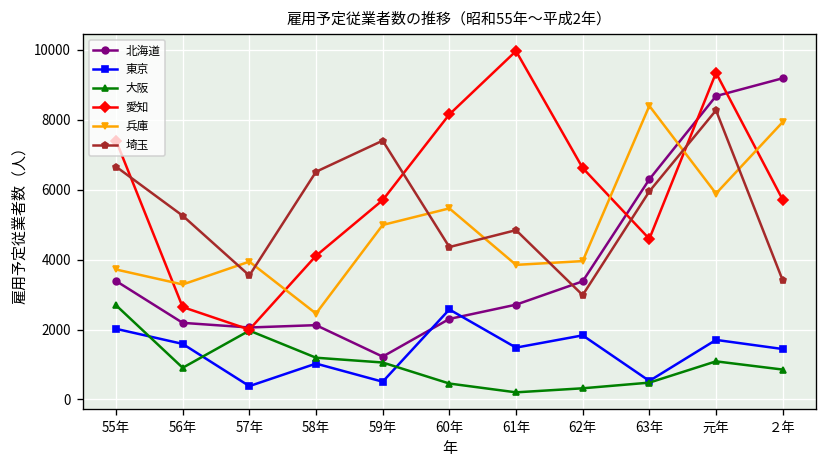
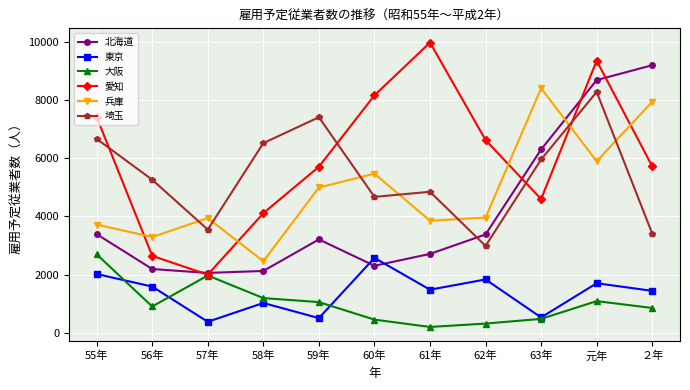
北海道, 59年: 1200 -> 3200
埼玉, 60年: 4400 -> 4700
